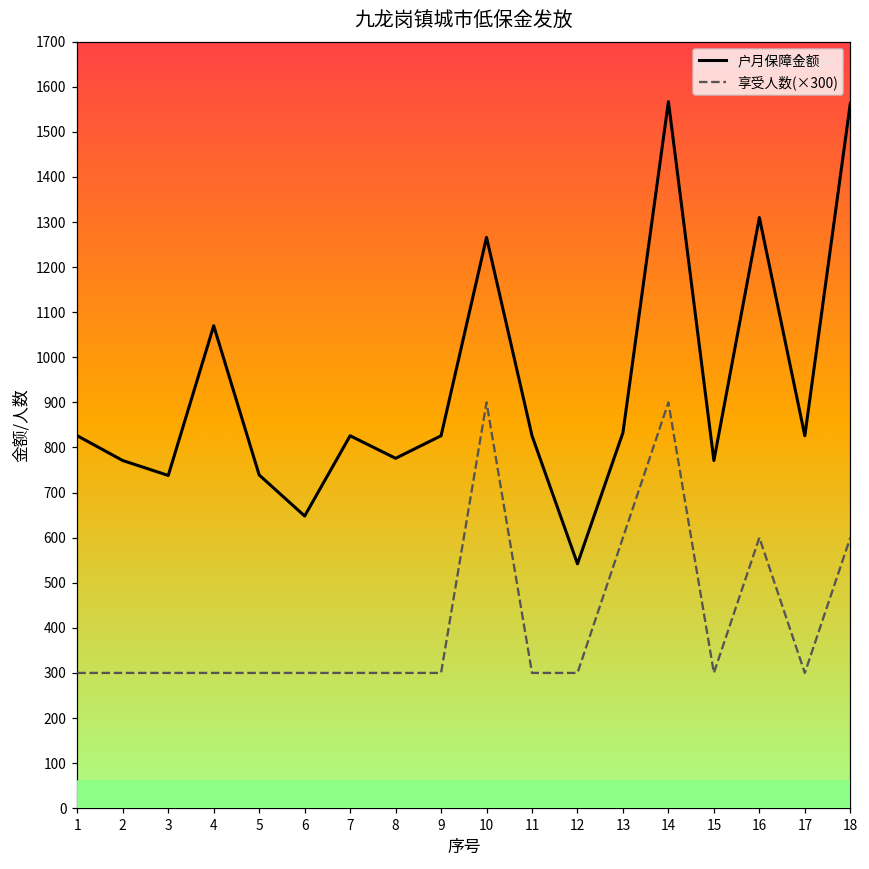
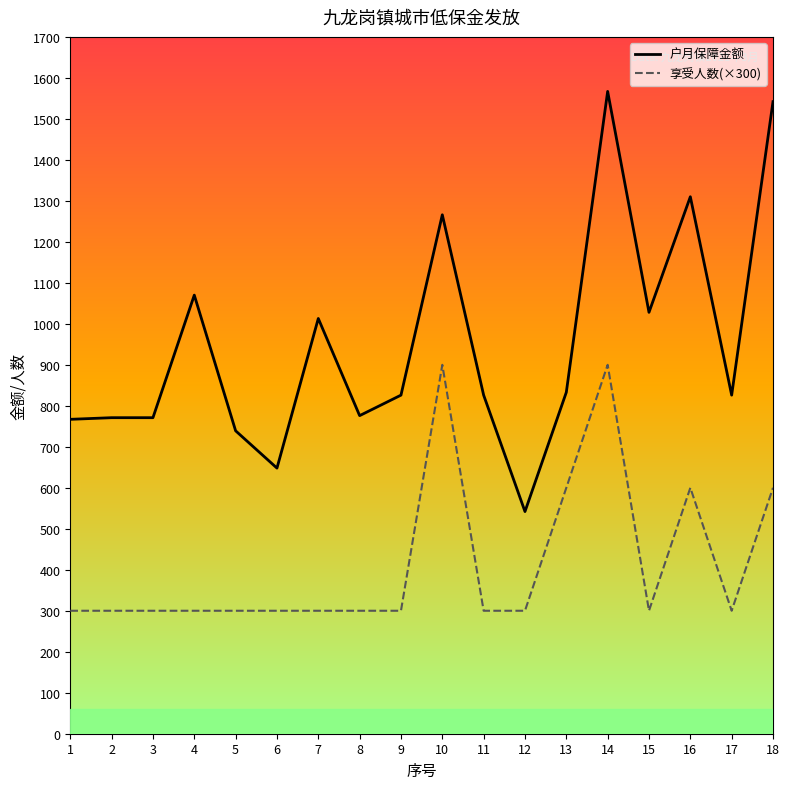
户月保障金额, 1: 830 -> 770
户月保障金额, 3: 740 -> 770
户月保障金额, 7: 830 -> 1010
户月保障金额, 15: 770 -> 1030
户月保障金额, 18: 1560 -> 1540
